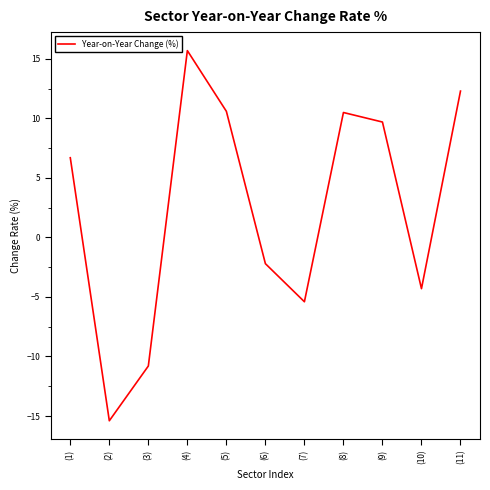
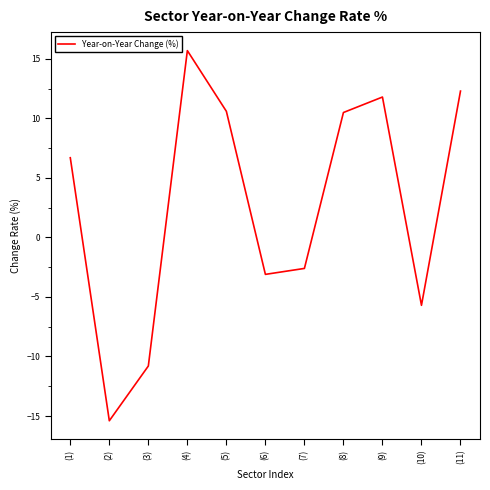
(6): -2.2 -> -3.1
(7): -5.4 -> -2.6
(9): 9.7 -> 11.8
(10): -4.3 -> -5.7
